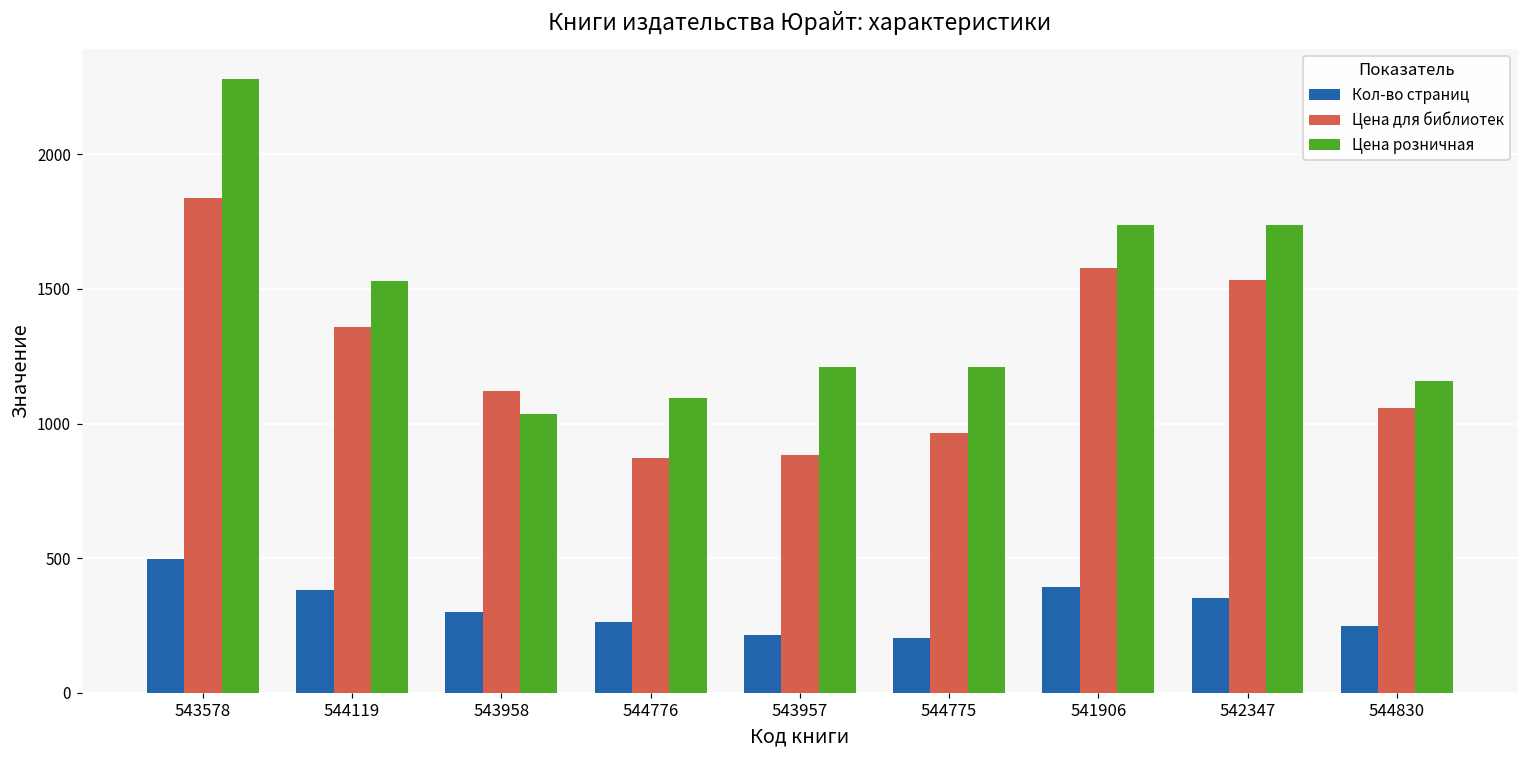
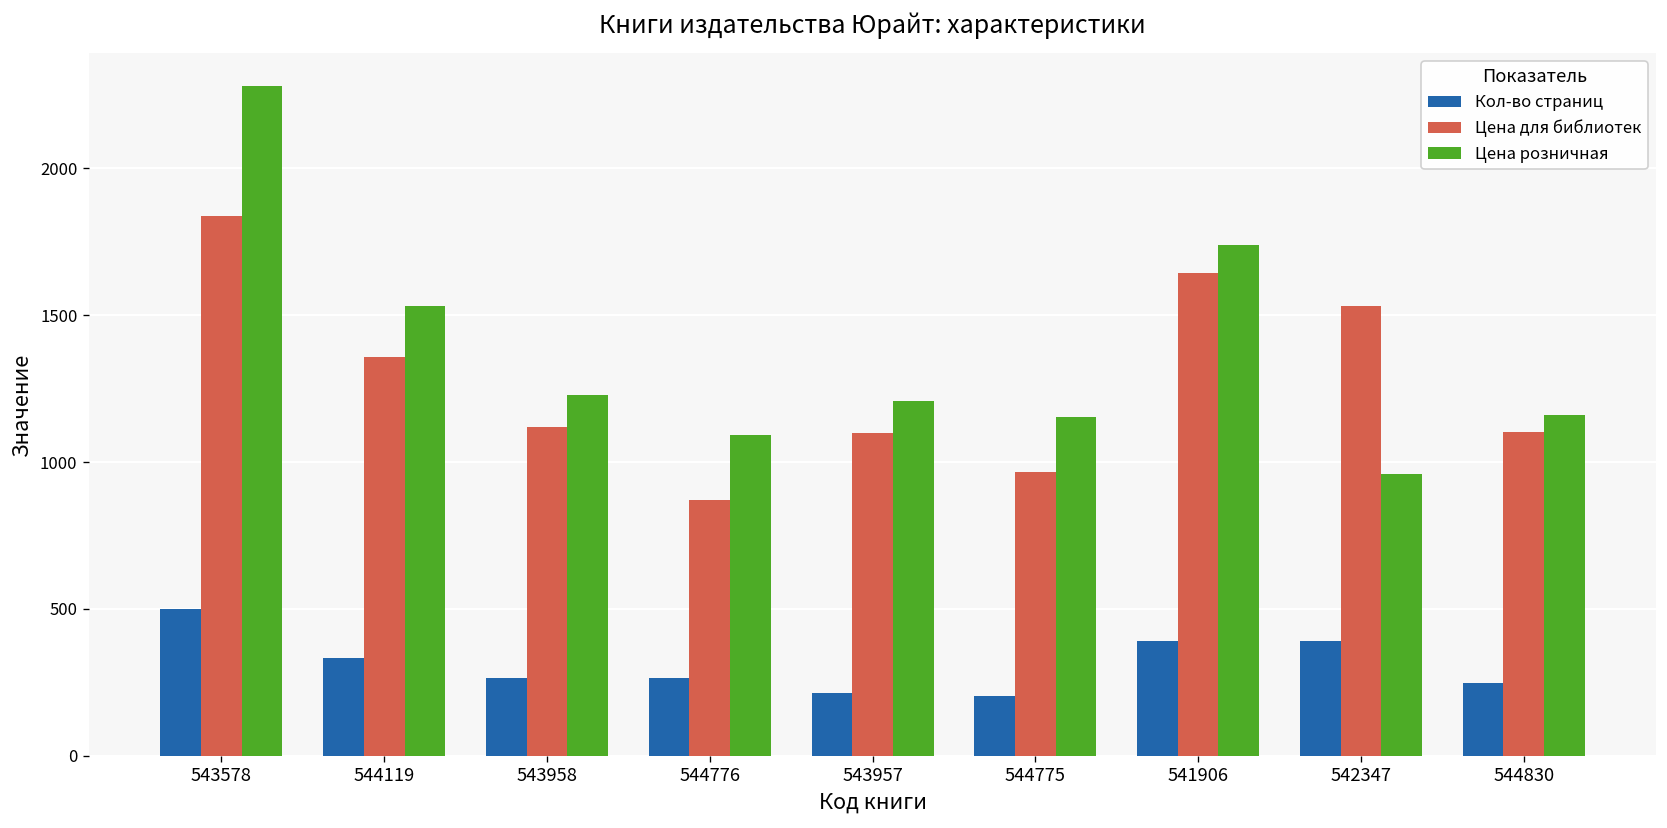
Кол-во страниц, 544119: 380 -> 330
Кол-во страниц, 543958: 300 -> 260
Цена розничная, 543958: 1030 -> 1230
Цена для библиотек, 543957: 880 -> 1100
Цена розничная, 544775: 1210 -> 1150
Цена для библиотек, 541906: 1580 -> 1650
Кол-во страниц, 542347: 350 -> 390
Цена розничная, 542347: 1740 -> 960
Цена для библиотек, 544830: 1060 -> 1100
